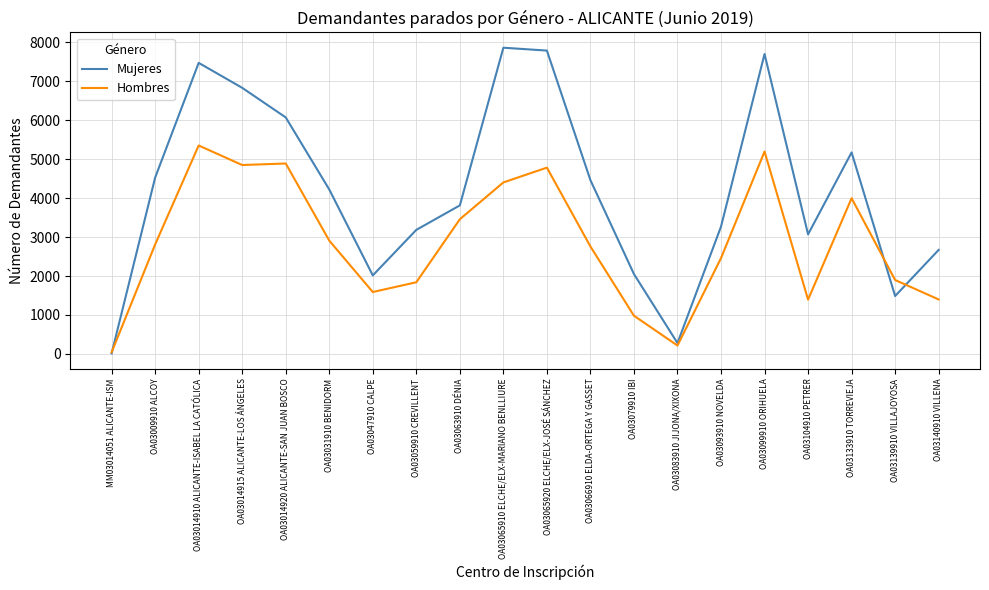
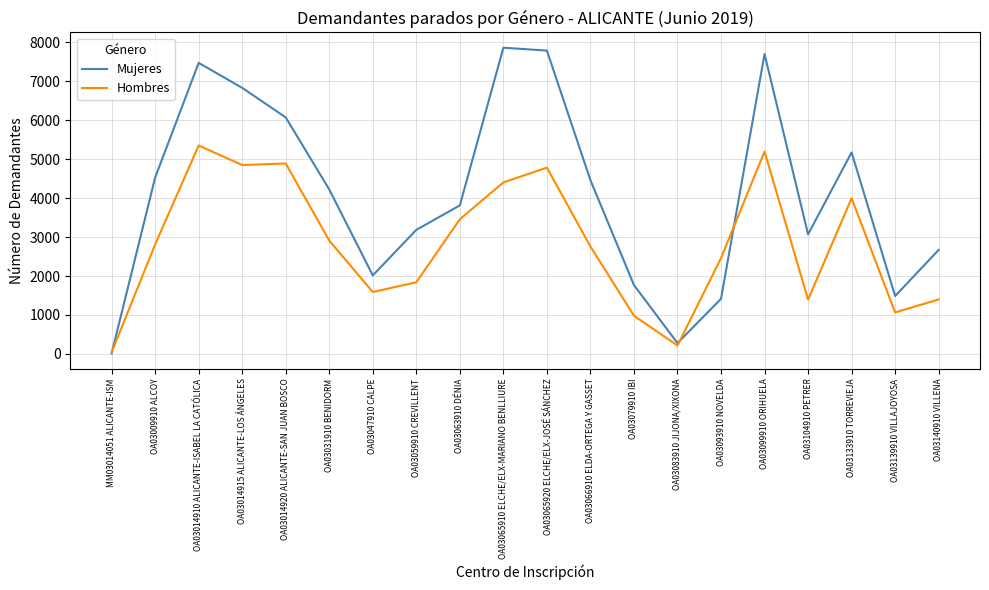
Mujeres, OA03079910 IBI: 2100 -> 1800
Mujeres, OA03093910 NOVELDA: 3300 -> 1400
Hombres, OA03139910 VILLAJOYOSA: 1900 -> 1100
